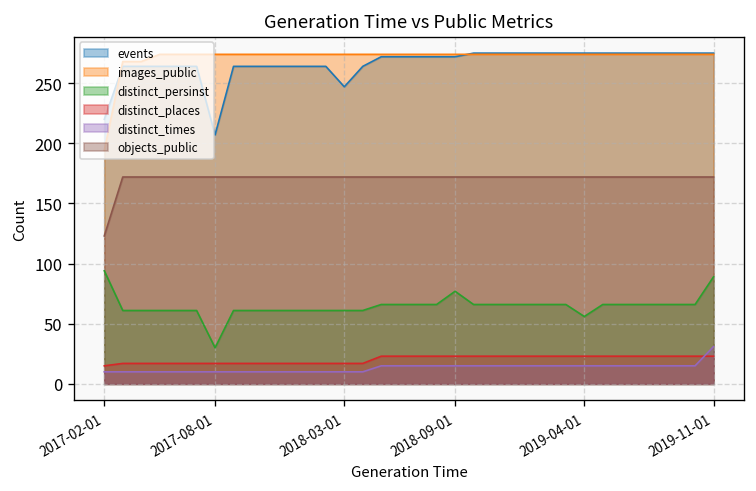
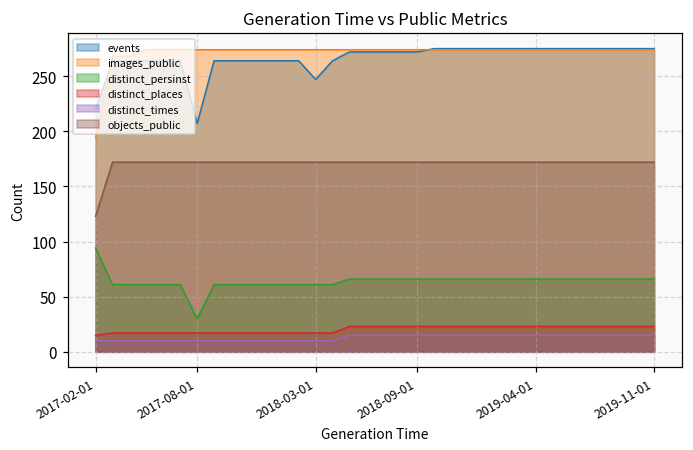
distinct_persinst, 2018-09-01: 77 -> 66
distinct_persinst, 2019-04-01: 56 -> 66
distinct_persinst, 2019-11-01: 89 -> 66
distinct_times, 2019-11-01: 31 -> 15
